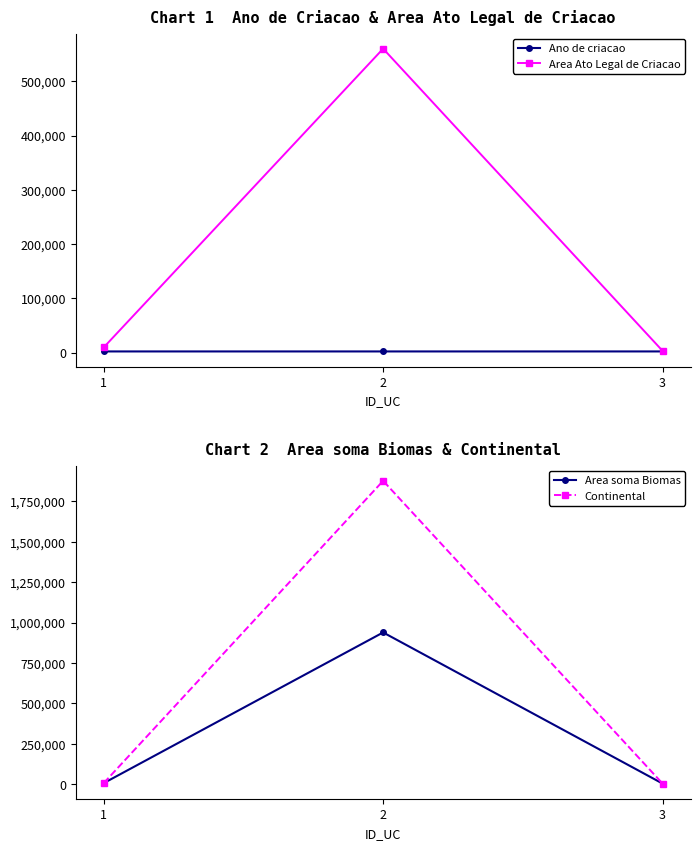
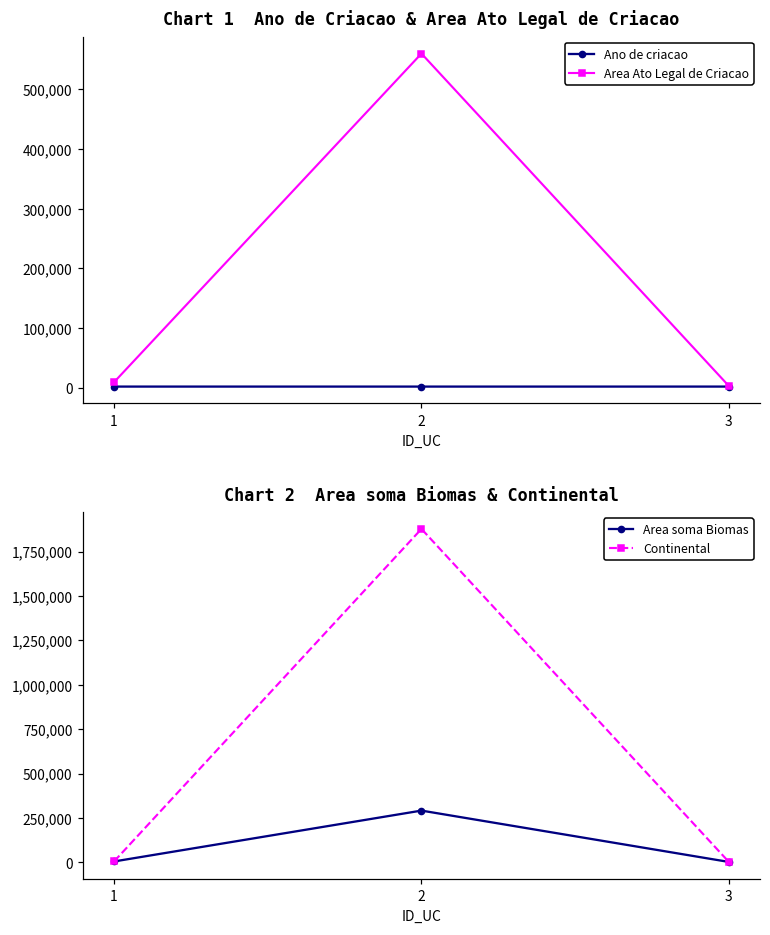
Chart 2 Area soma Biomas & Continental, Area soma Biomas, 2: 940,000 -> 290,000
